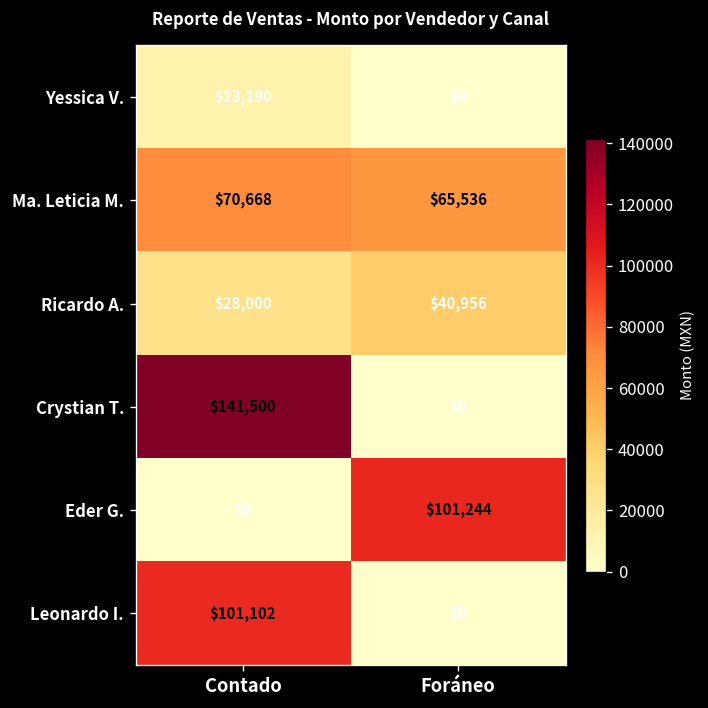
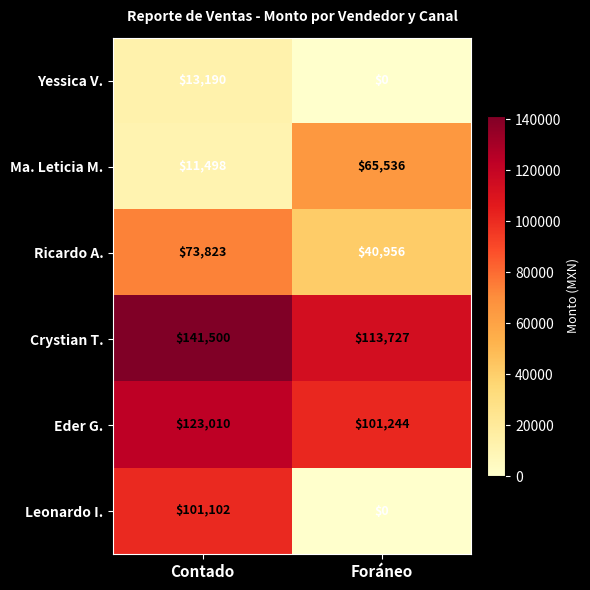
Ma. Leticia M., Contado: $70,668 -> $11,498
Ricardo A., Contado: $28,000 -> $73,823
Crystian T., Foráneo: $0 -> $113,727
Eder G., Contado: $0 -> $123,010
